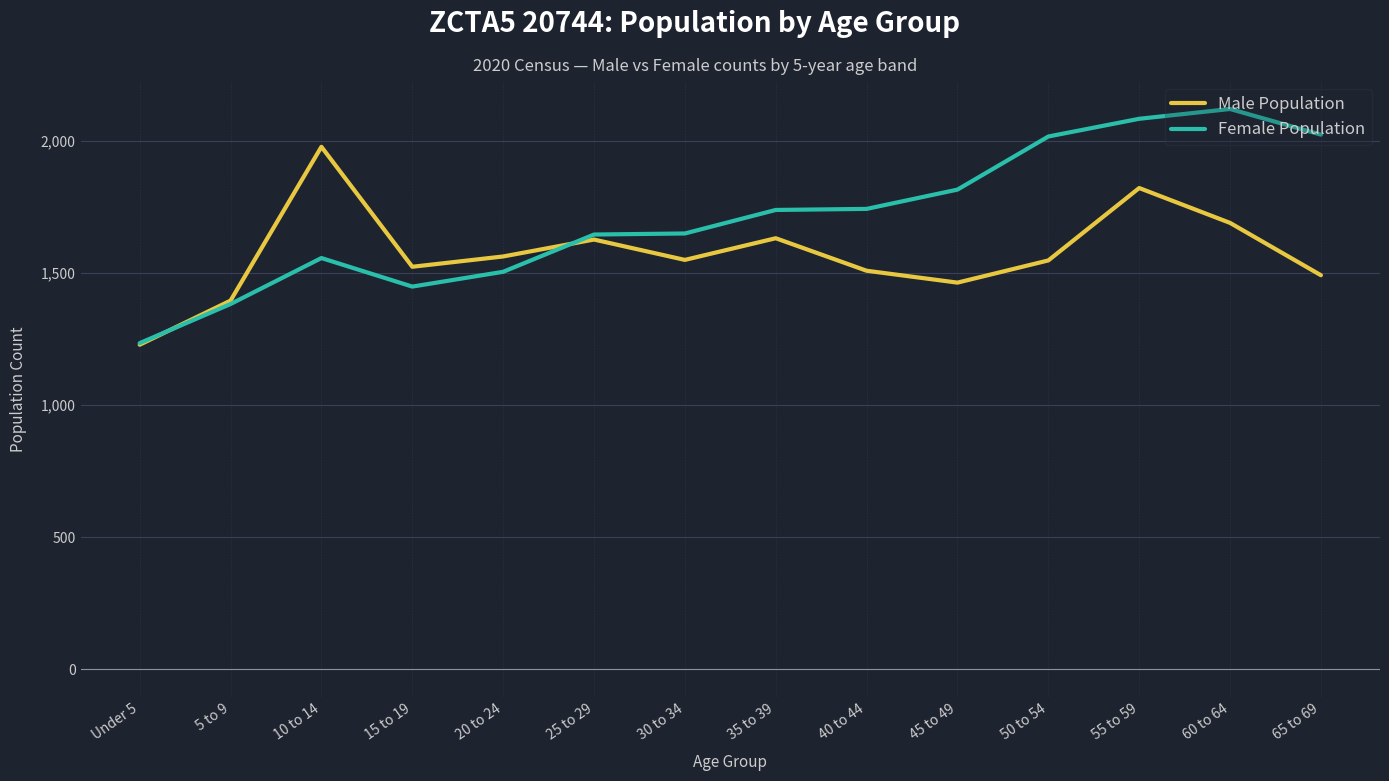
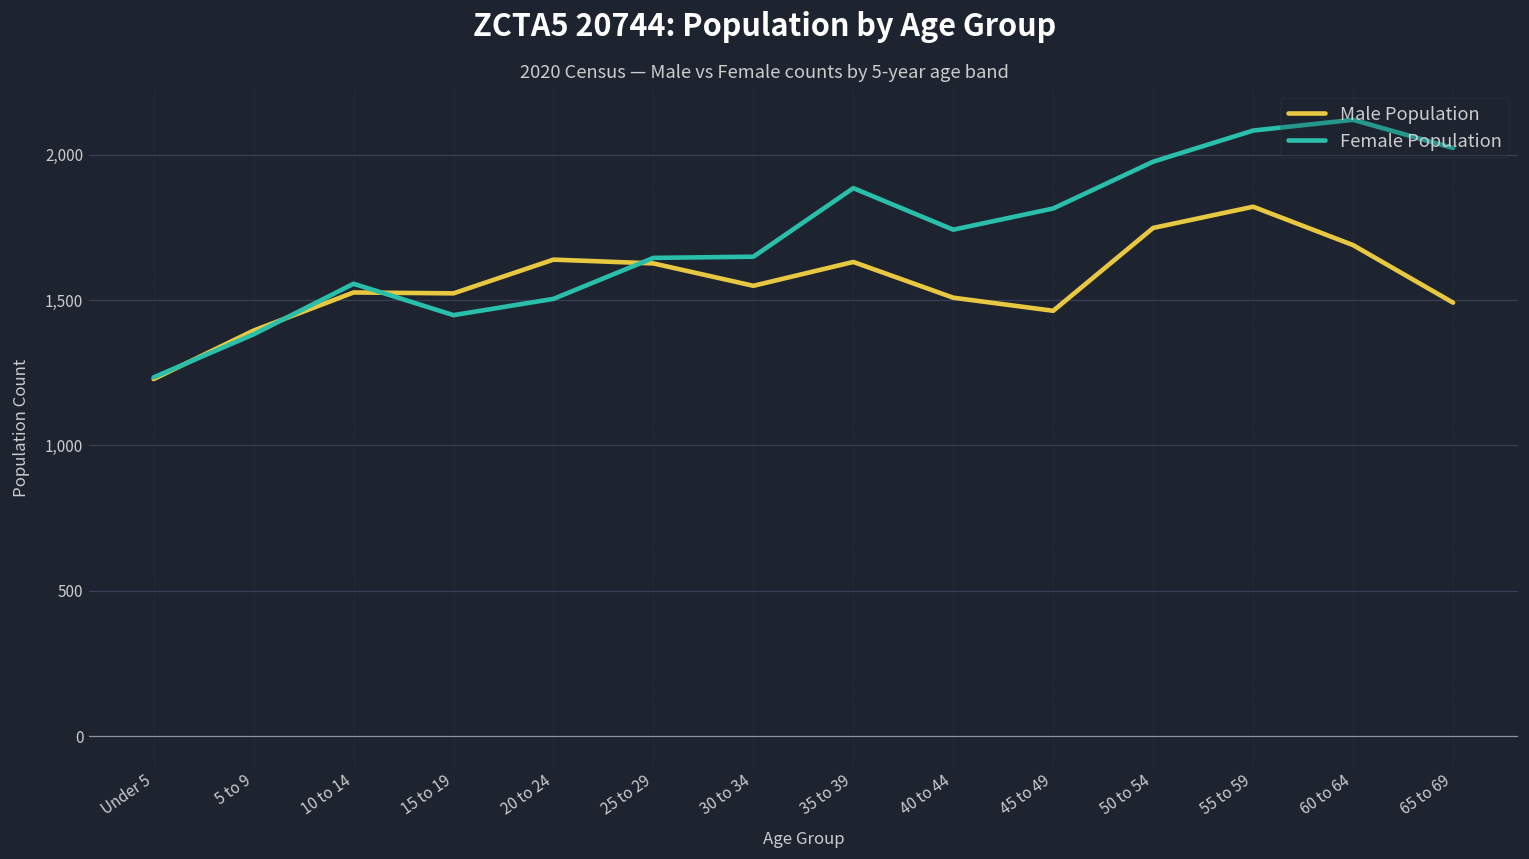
Male Population, 10 to 14: 1,980 -> 1,530
Male Population, 20 to 24: 1,560 -> 1,640
Female Population, 35 to 39: 1,740 -> 1,890
Male Population, 50 to 54: 1,550 -> 1,750
Female Population, 50 to 54: 2,020 -> 1,980
